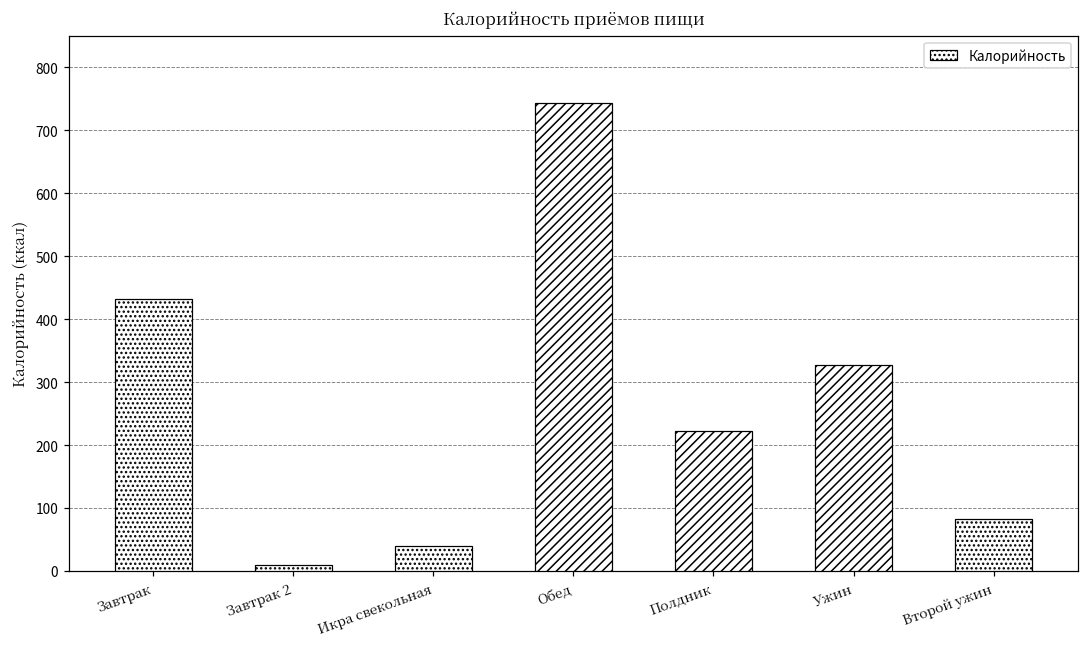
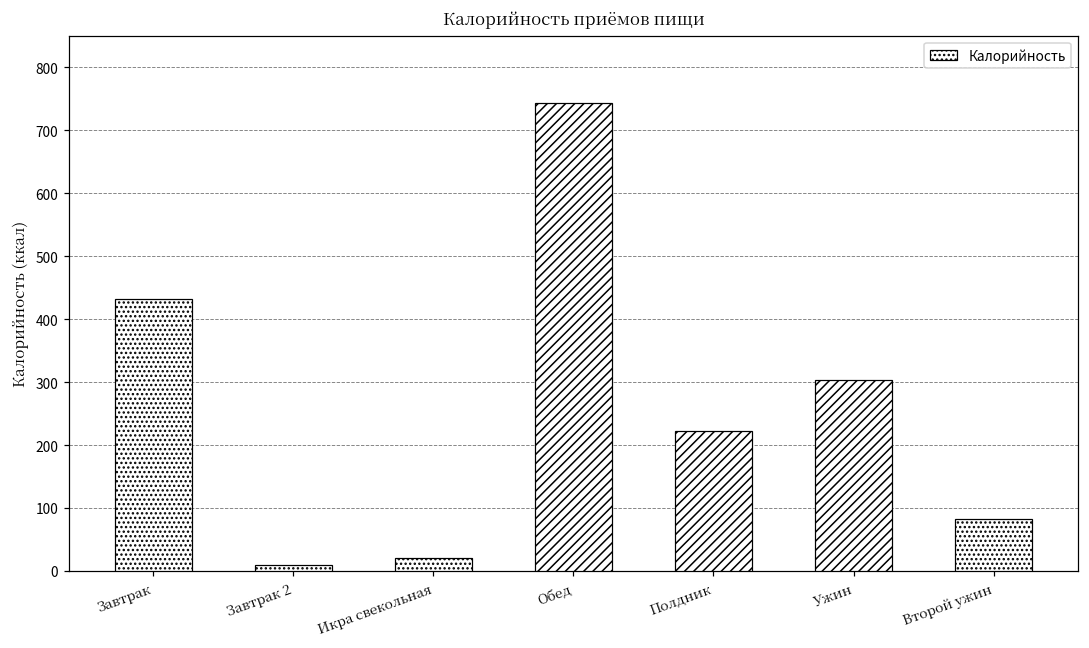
Икра свекольная: 40 -> 20
Ужин: 330 -> 300
